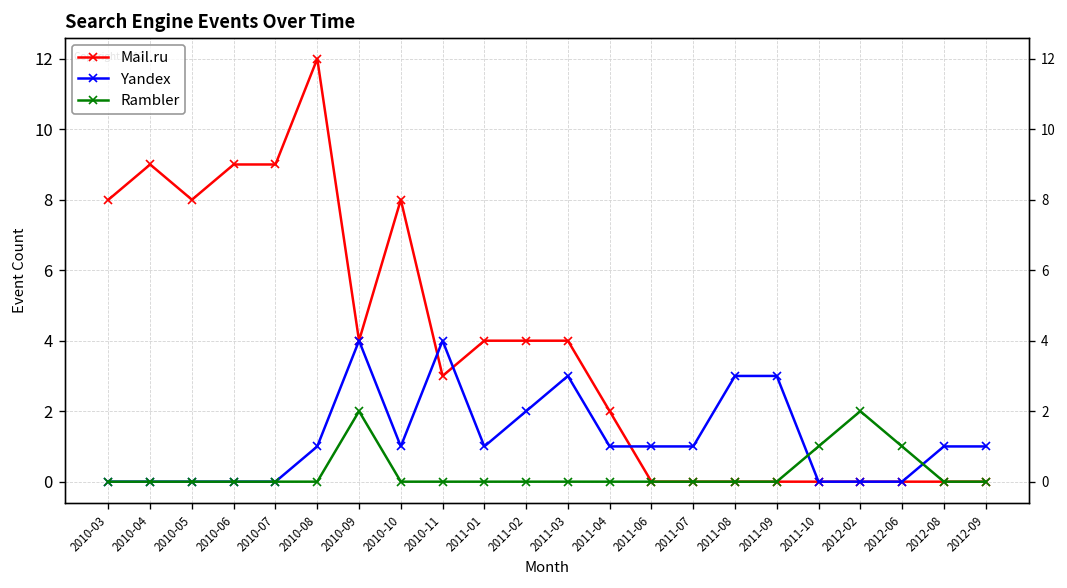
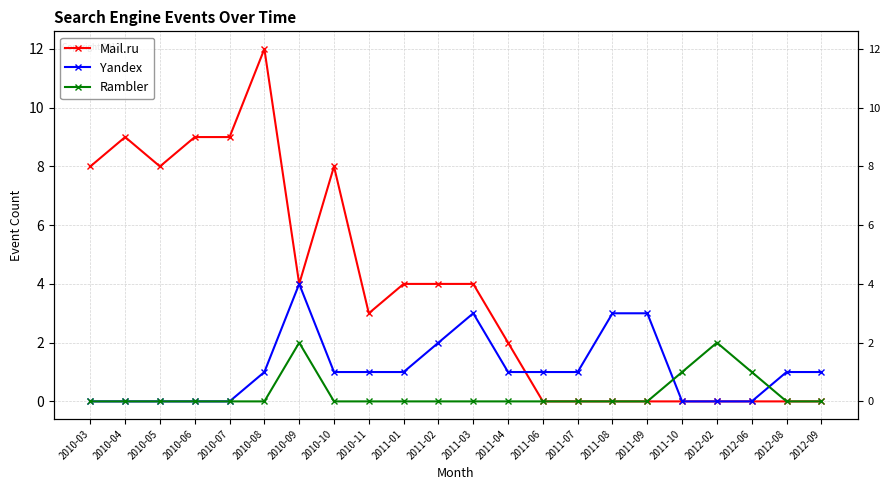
Yandex, 2010-11: 4 -> 1
